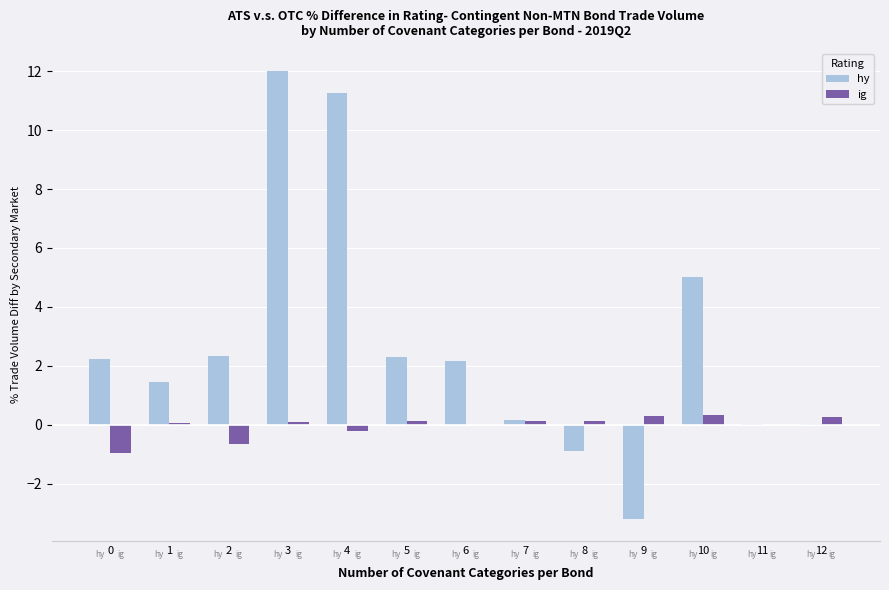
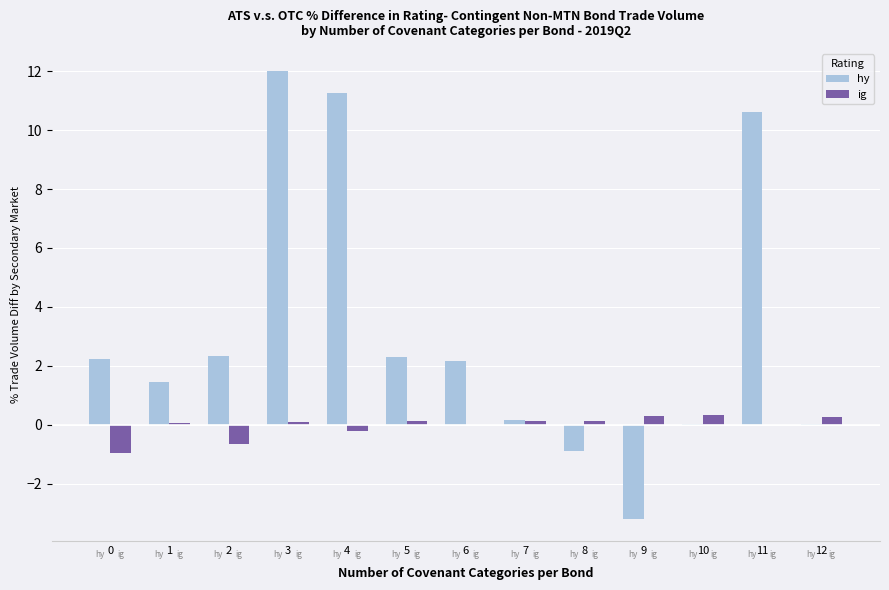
hy, 10: 5.0 -> 0.0
hy, 11: 0.0 -> 10.6
